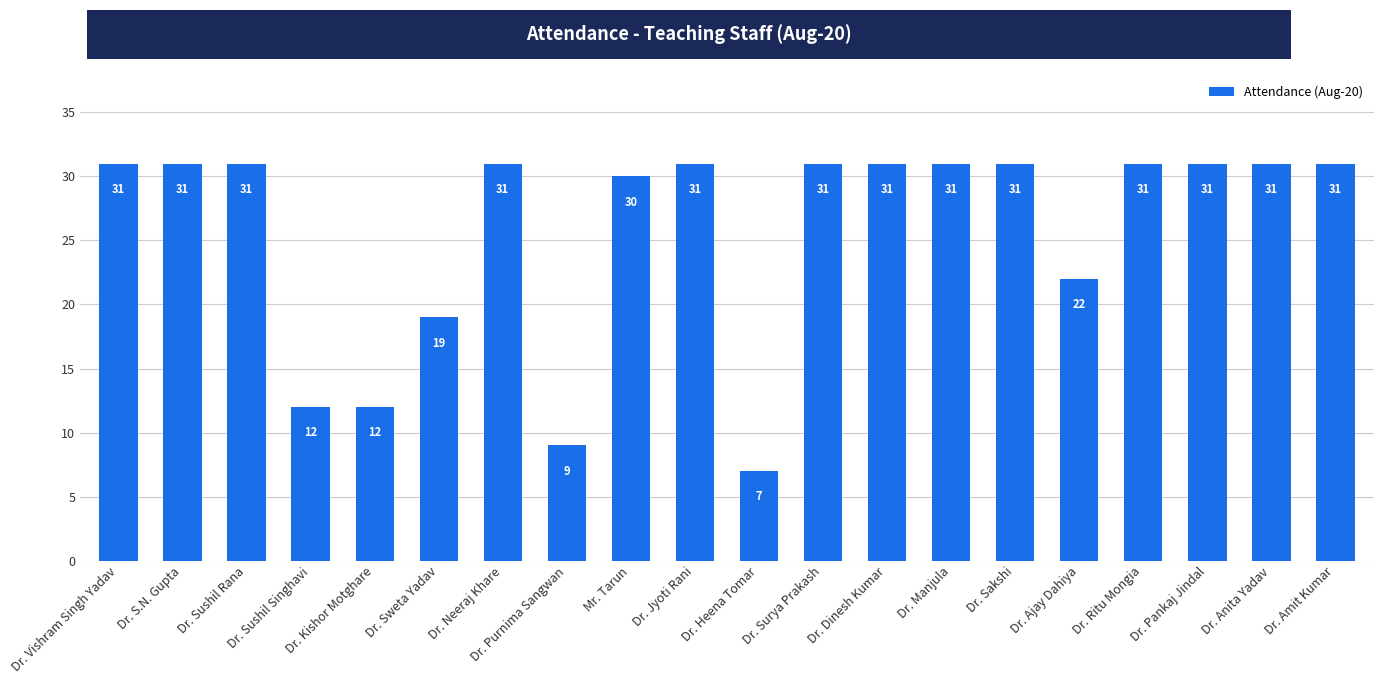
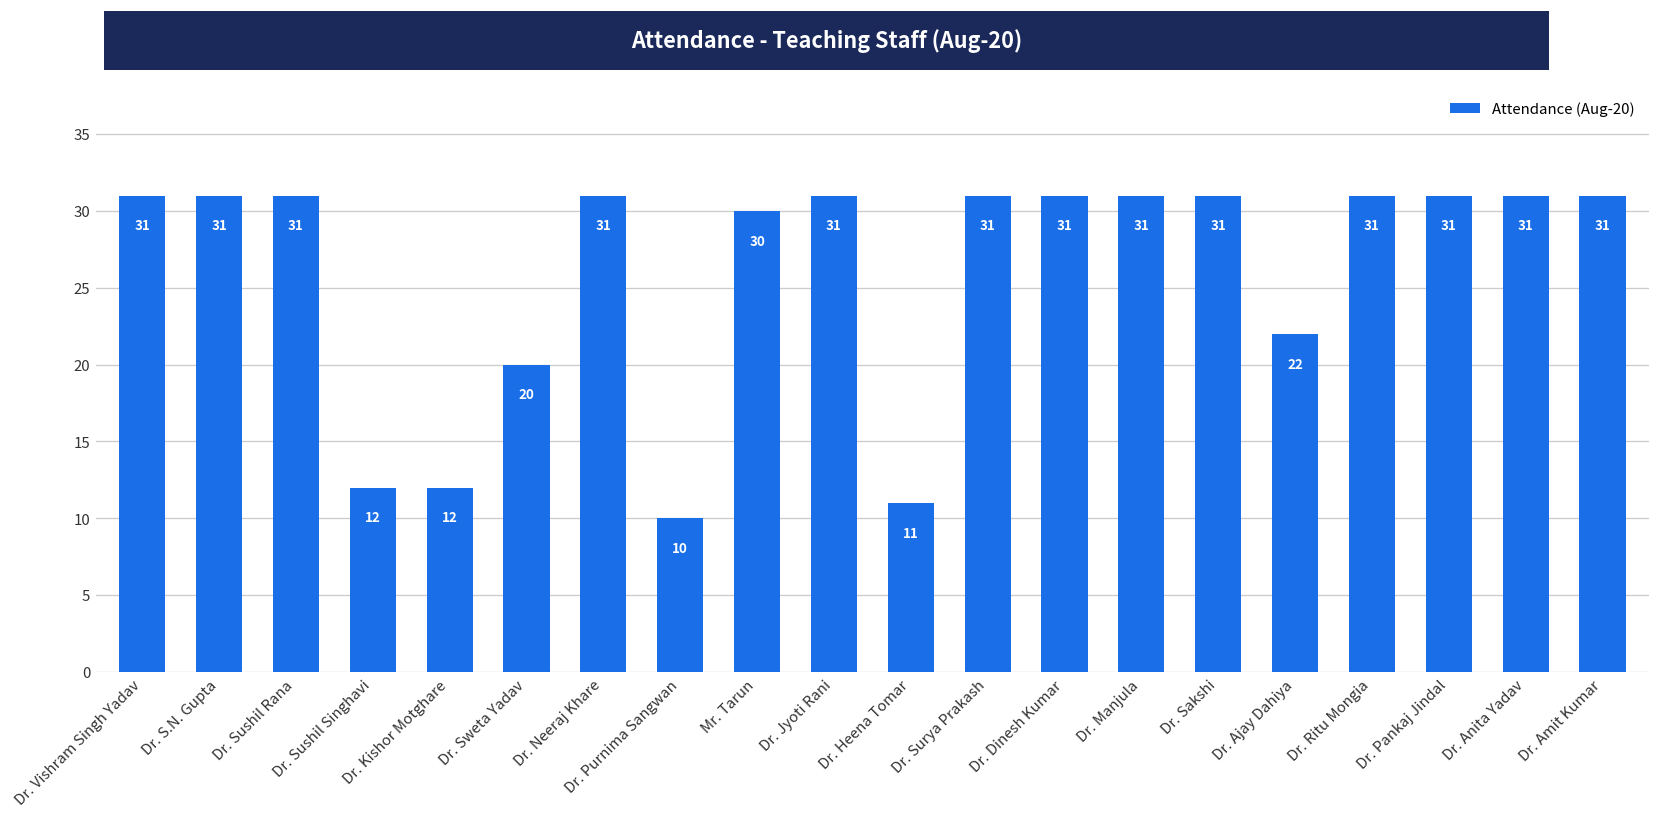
Dr. Sweta Yadav: 19 -> 20
Dr. Purnima Sangwan: 9 -> 10
Dr. Heena Tomar: 7 -> 11
